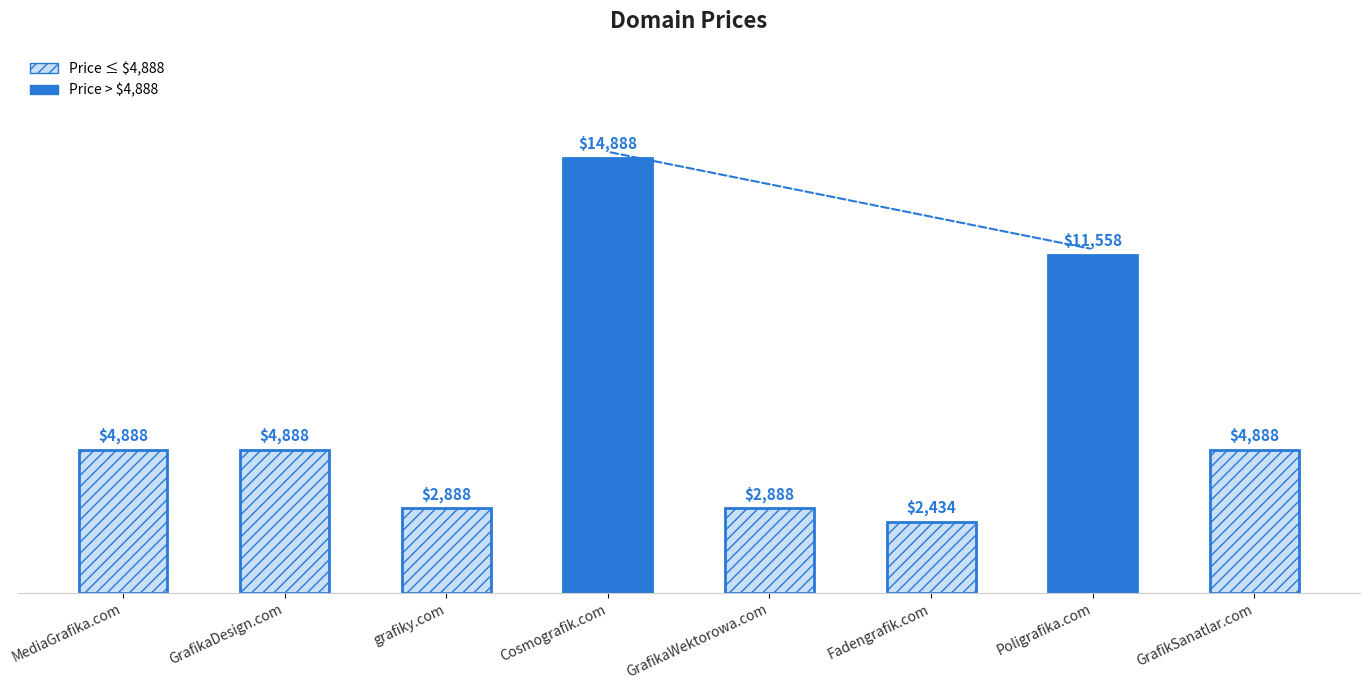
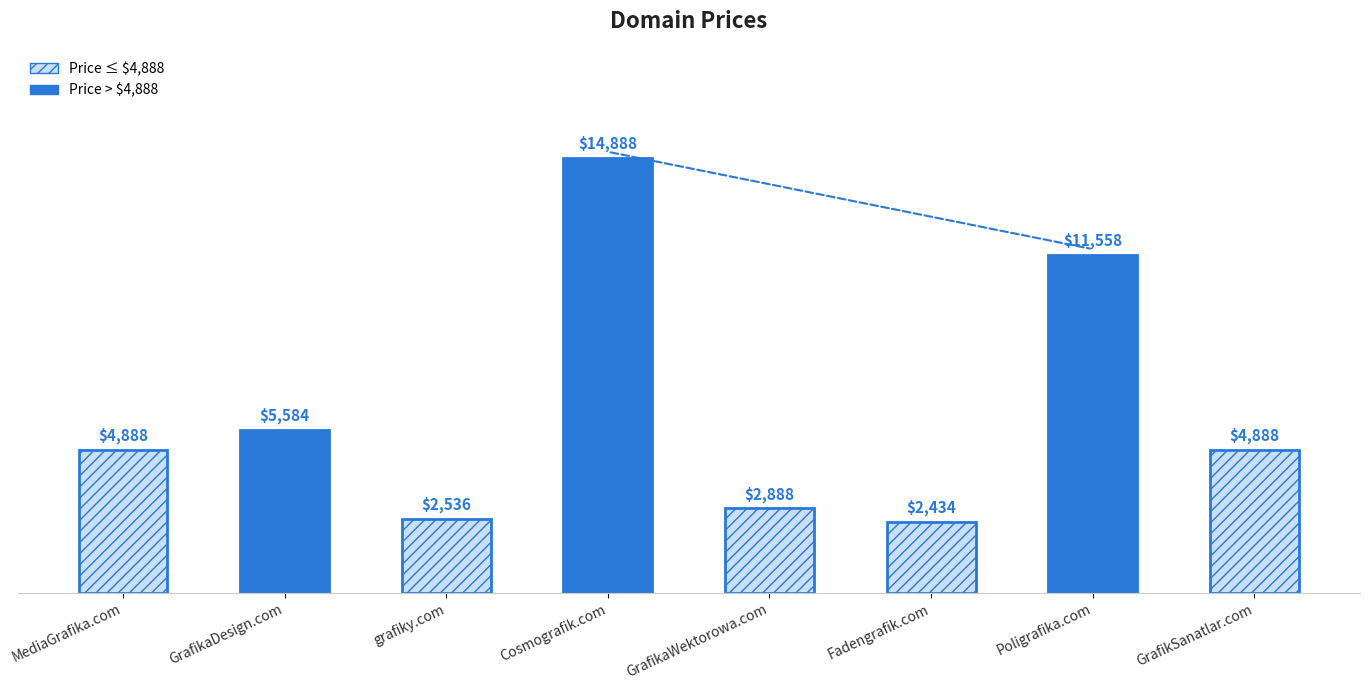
GrafikaDesign.com: $4,888 -> $5,584
grafiky.com: $2,888 -> $2,536
